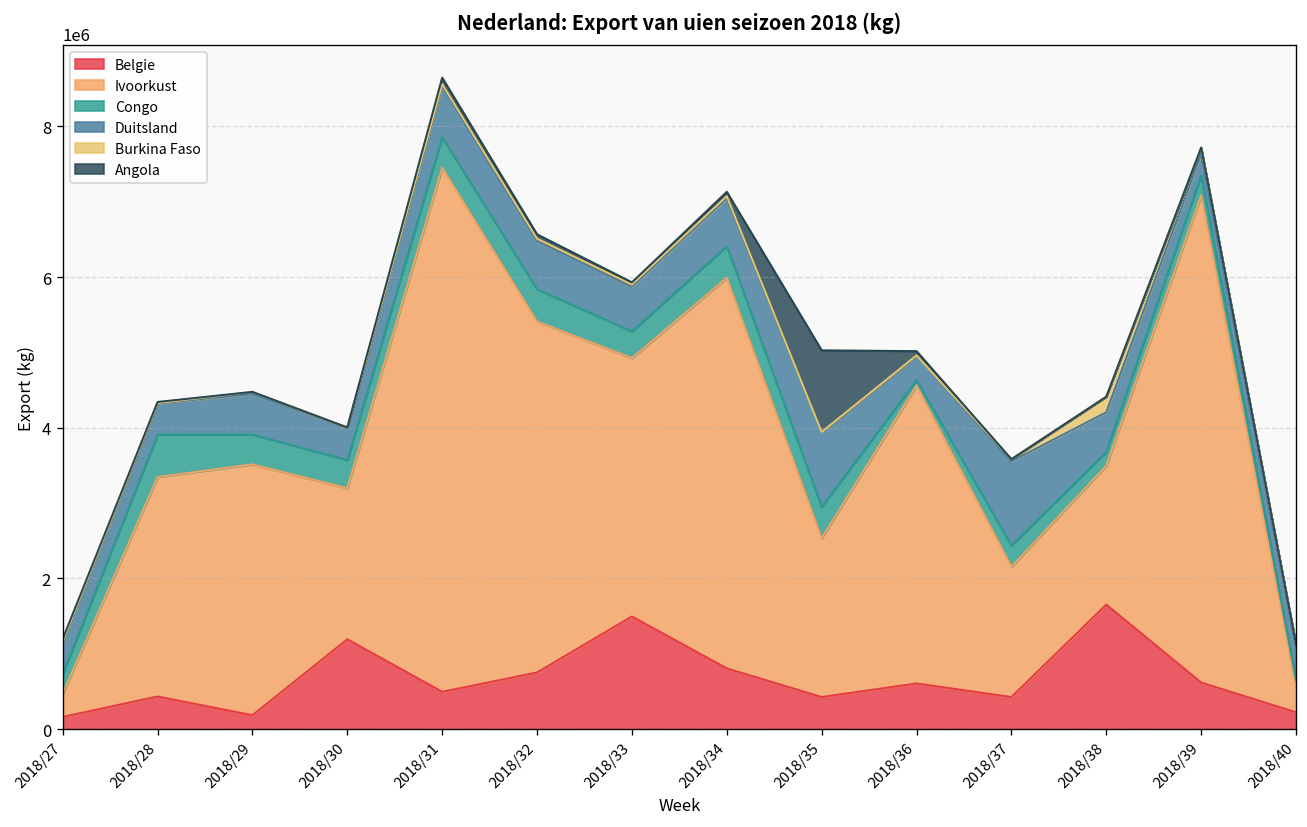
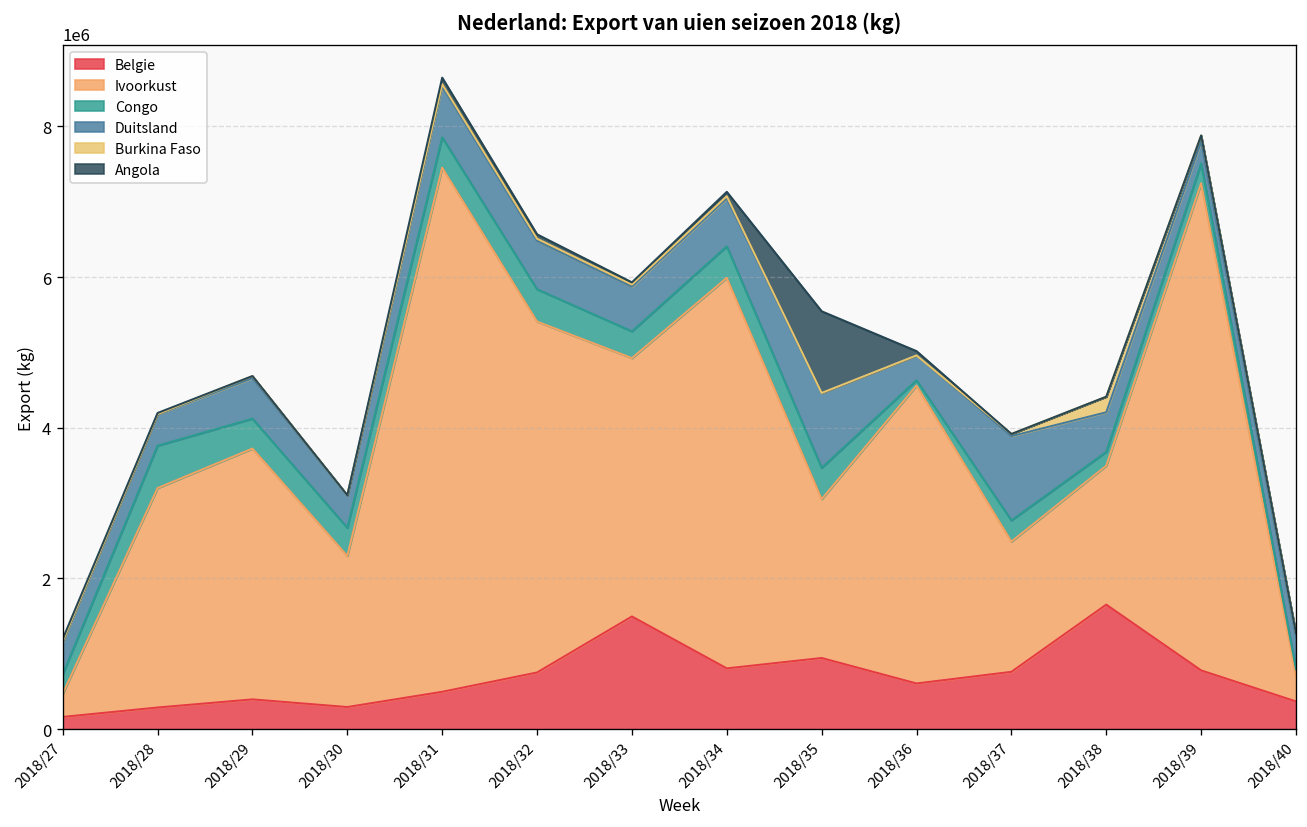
Belgie, 2018/28: 400000 -> 300000
Belgie, 2018/29: 200000 -> 400000
Belgie, 2018/30: 1200000 -> 300000
Belgie, 2018/35: 400000 -> 900000
Belgie, 2018/37: 400000 -> 800000
Belgie, 2018/39: 600000 -> 800000
Belgie, 2018/40: 200000 -> 400000
